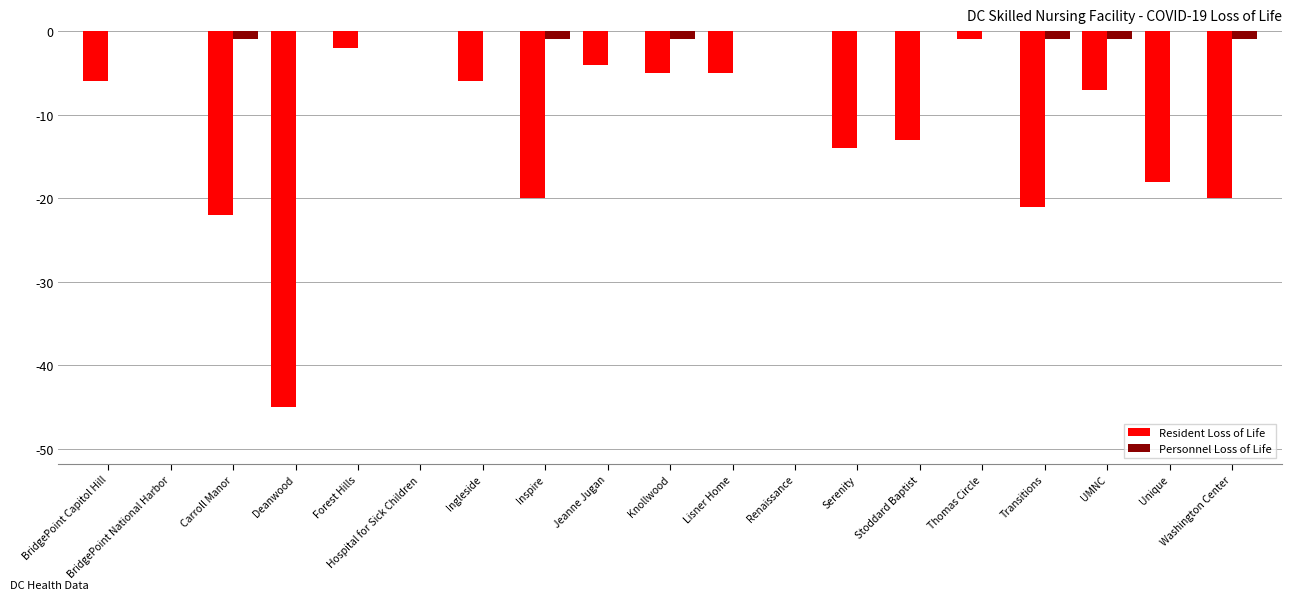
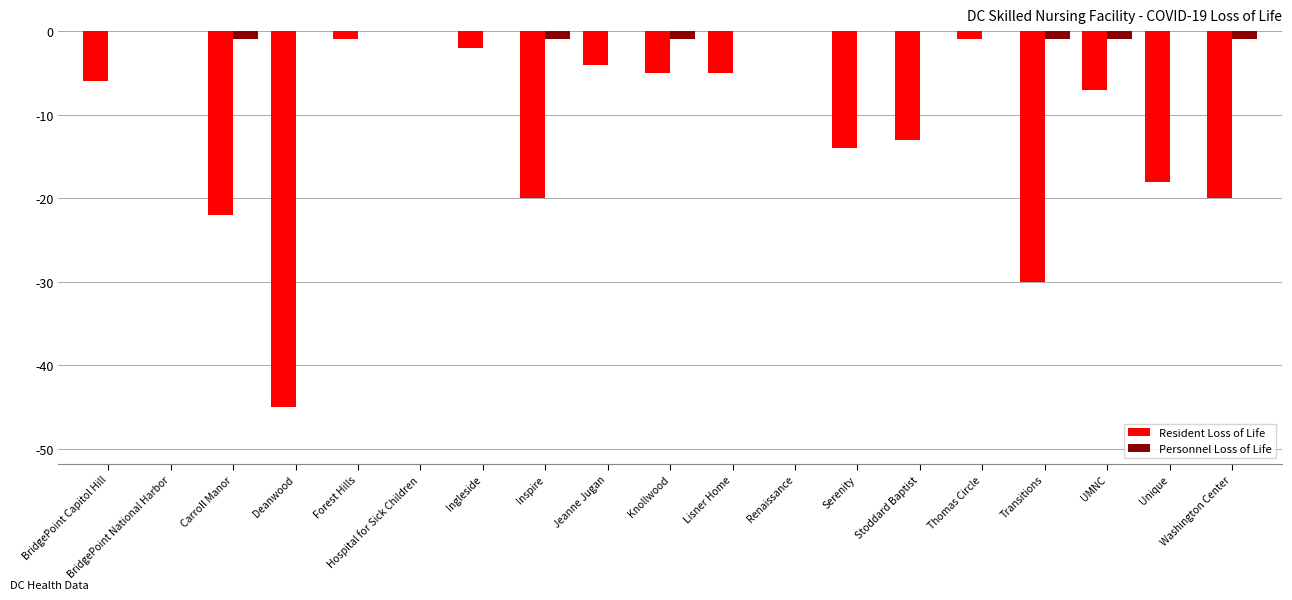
Resident Loss of Life, Forest Hills: -2 -> -1
Resident Loss of Life, Ingleside: -6 -> -2
Resident Loss of Life, Transitions: -21 -> -30
